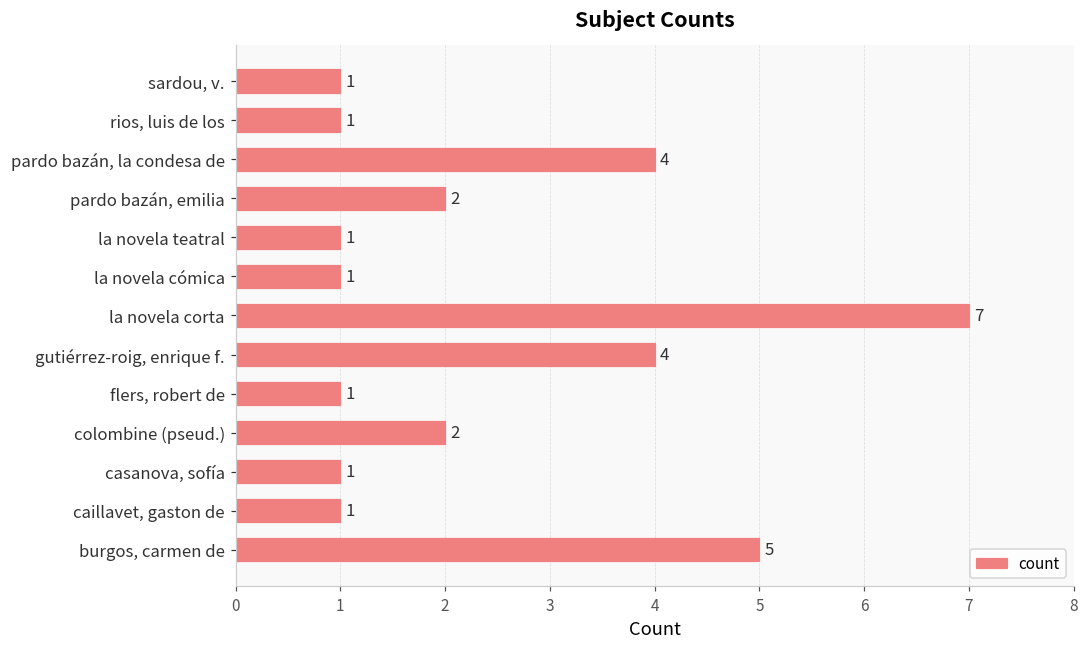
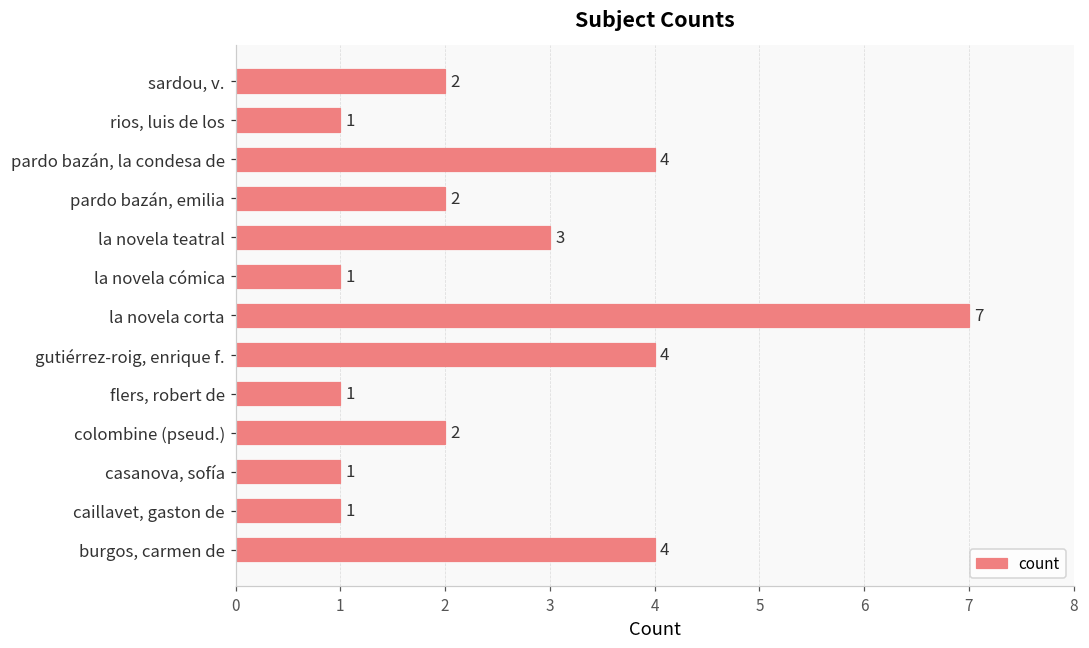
sardou, v.: 1 -> 2
la novela teatral: 1 -> 3
burgos, carmen de: 5 -> 4
